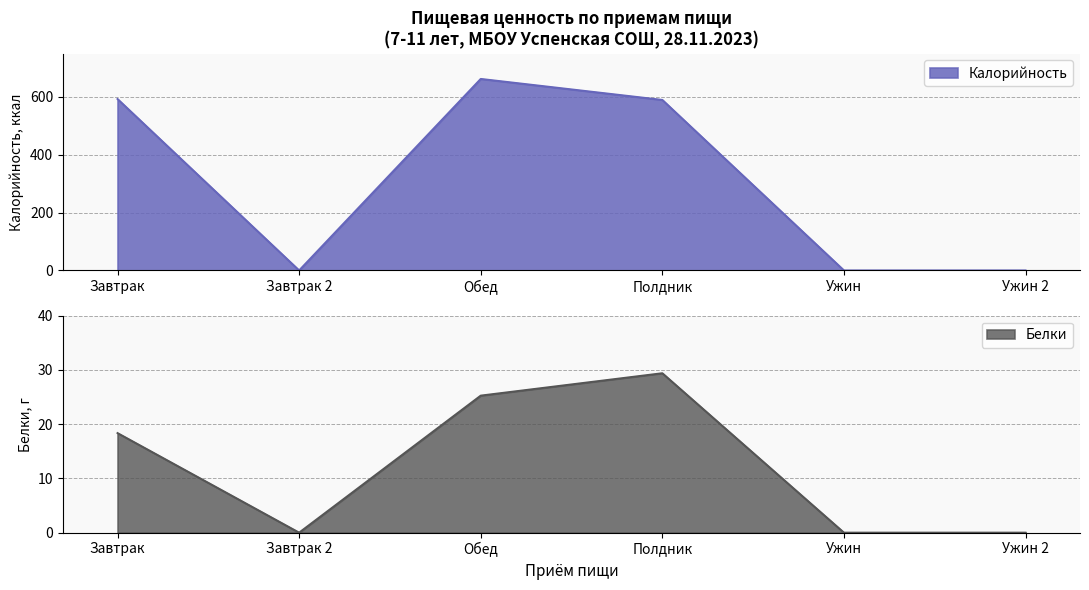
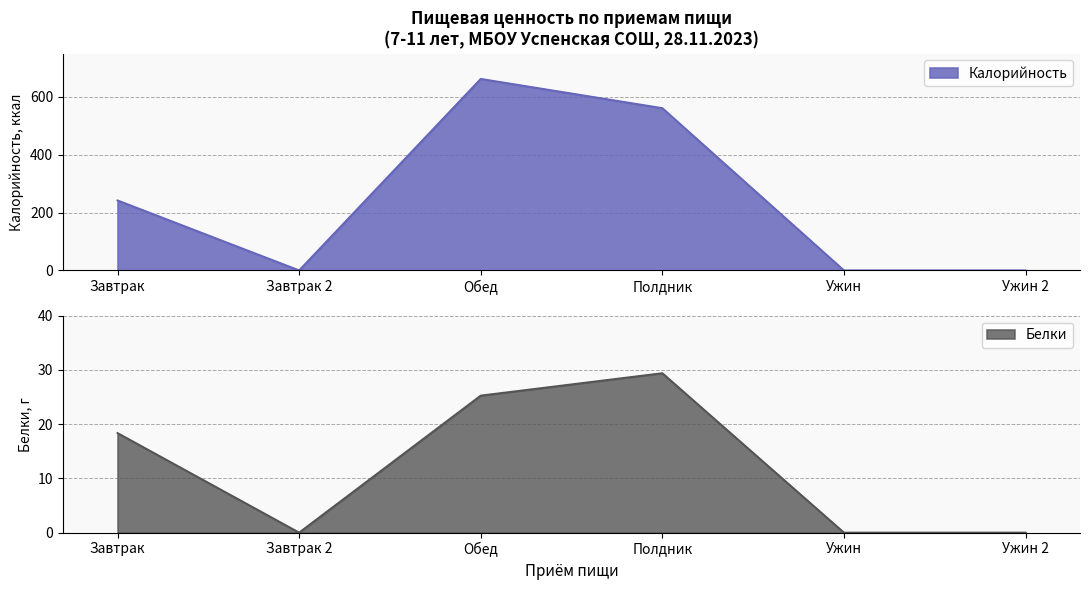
Пищевая ценность по приемам пищи (7-11 лет, МБОУ Успенская СОШ, 28.11.2023), Завтрак: 590 -> 240
Пищевая ценность по приемам пищи (7-11 лет, МБОУ Успенская СОШ, 28.11.2023), Полдник: 590 -> 560
